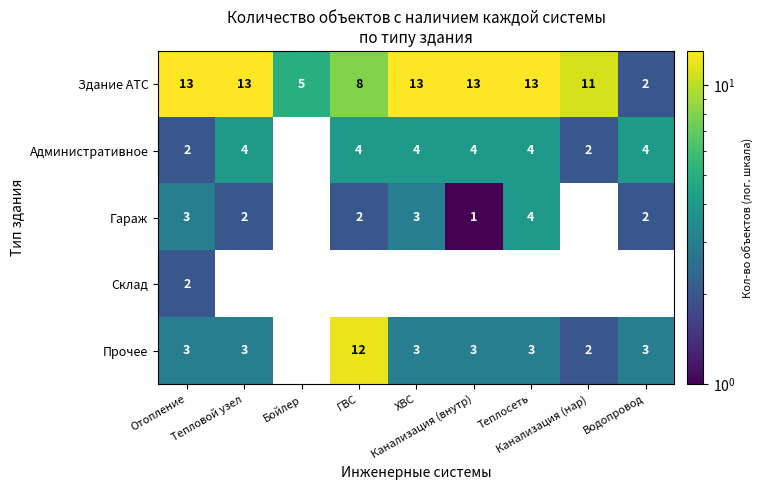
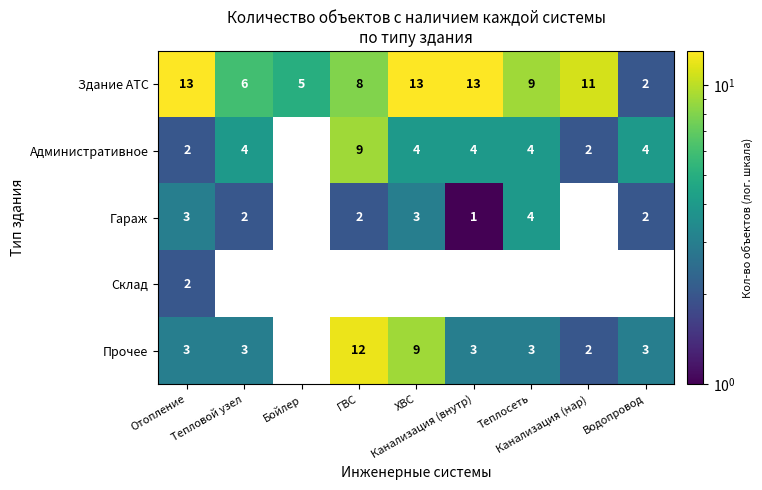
Здание АТС, Тепловой узел: 13 -> 6
Здание АТС, Теплосеть: 13 -> 9
Административное, ГВС: 4 -> 9
Прочее, ХВС: 3 -> 9
